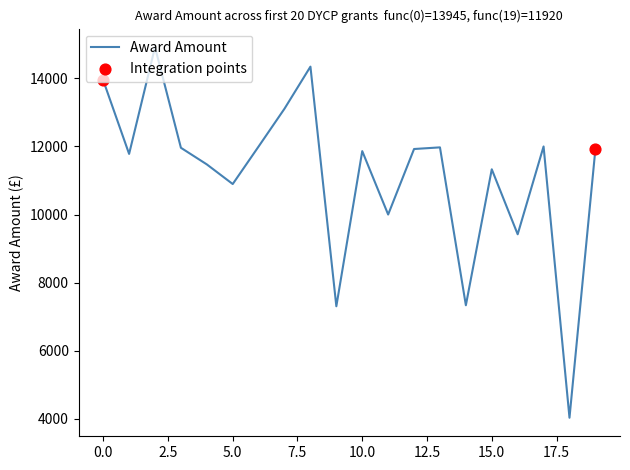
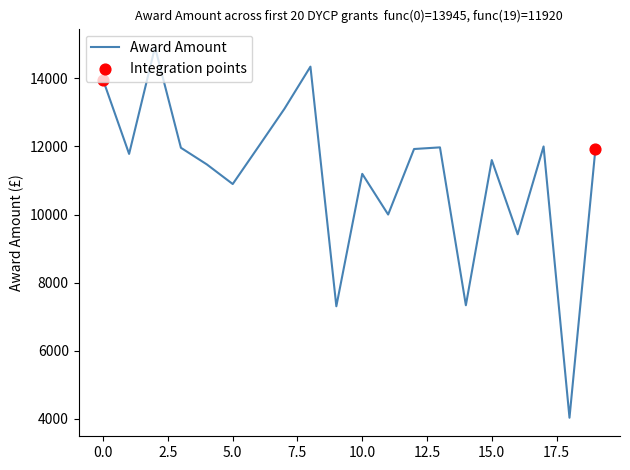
Award Amount, 10.0: 11900 -> 11200
Award Amount, 15.0: 11300 -> 11600
